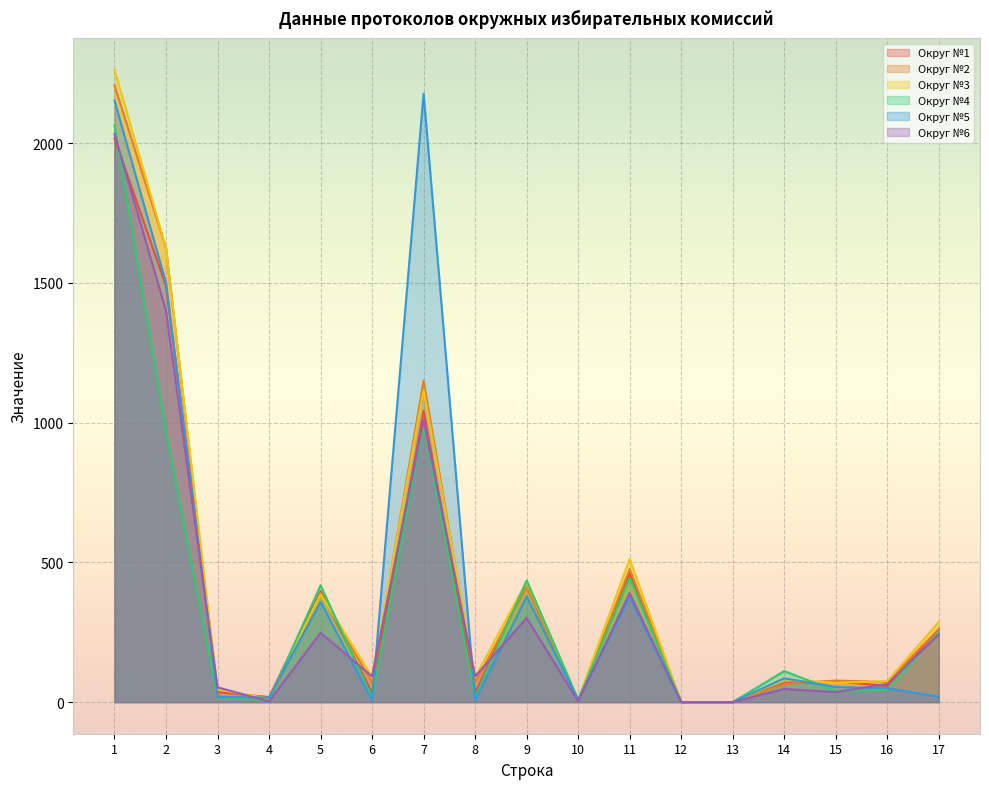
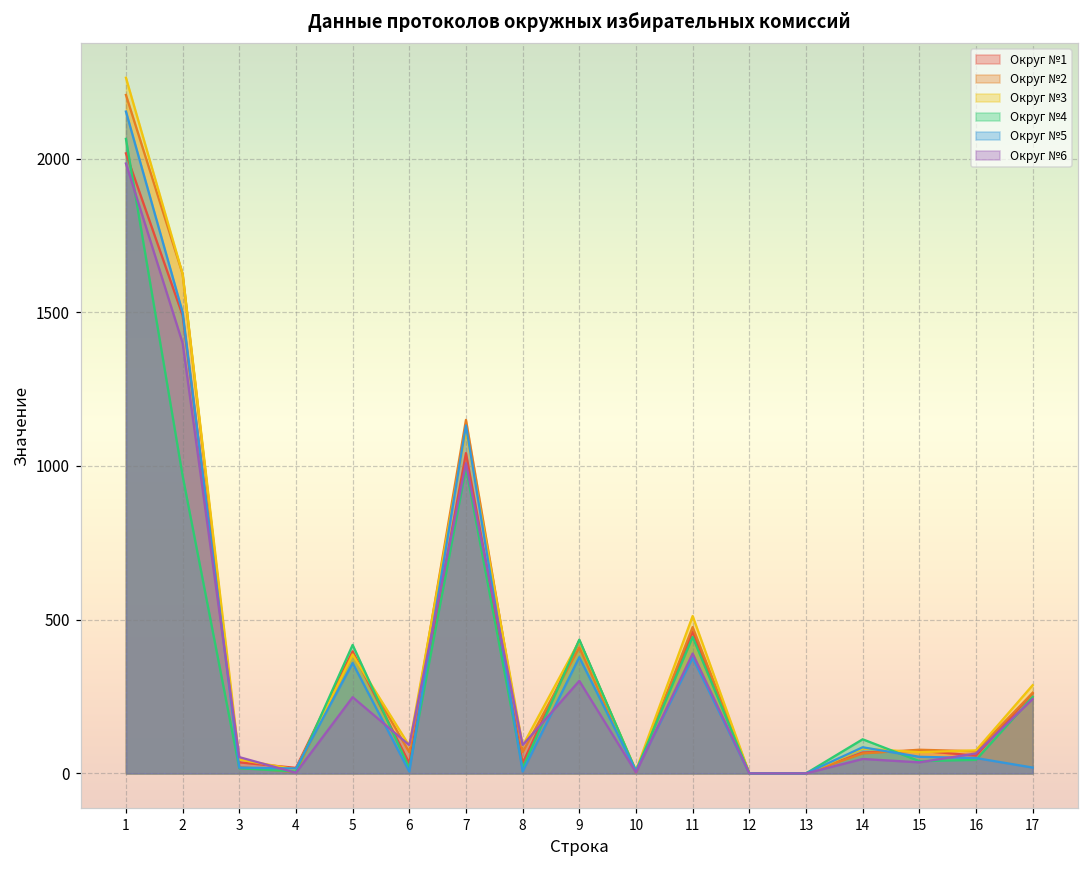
Округ №6, 1: 2030 -> 1980
Округ №5, 7: 2180 -> 1130
